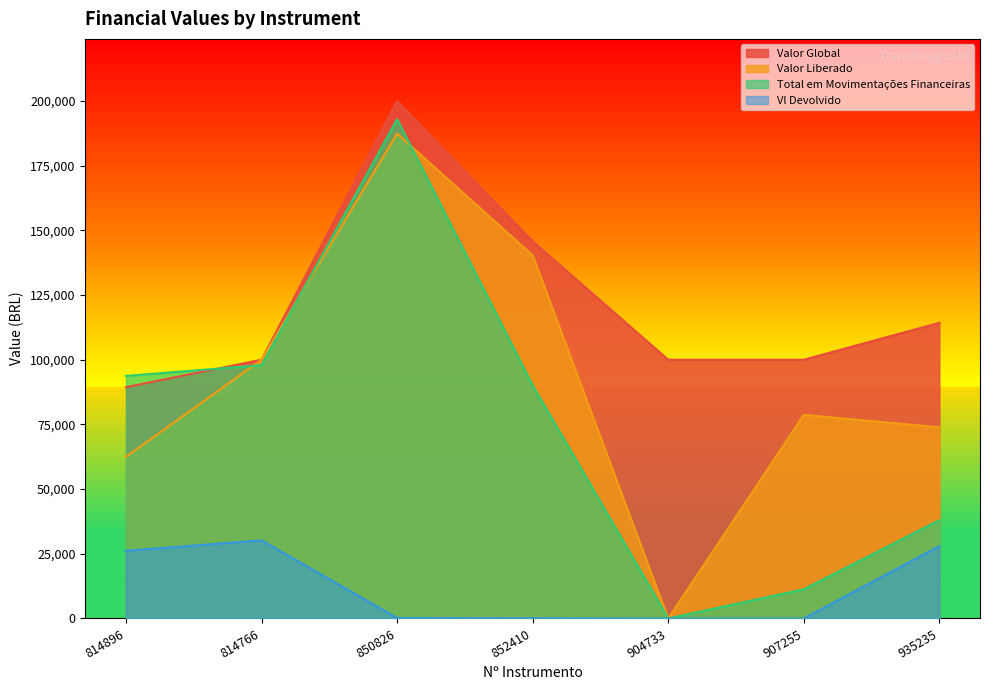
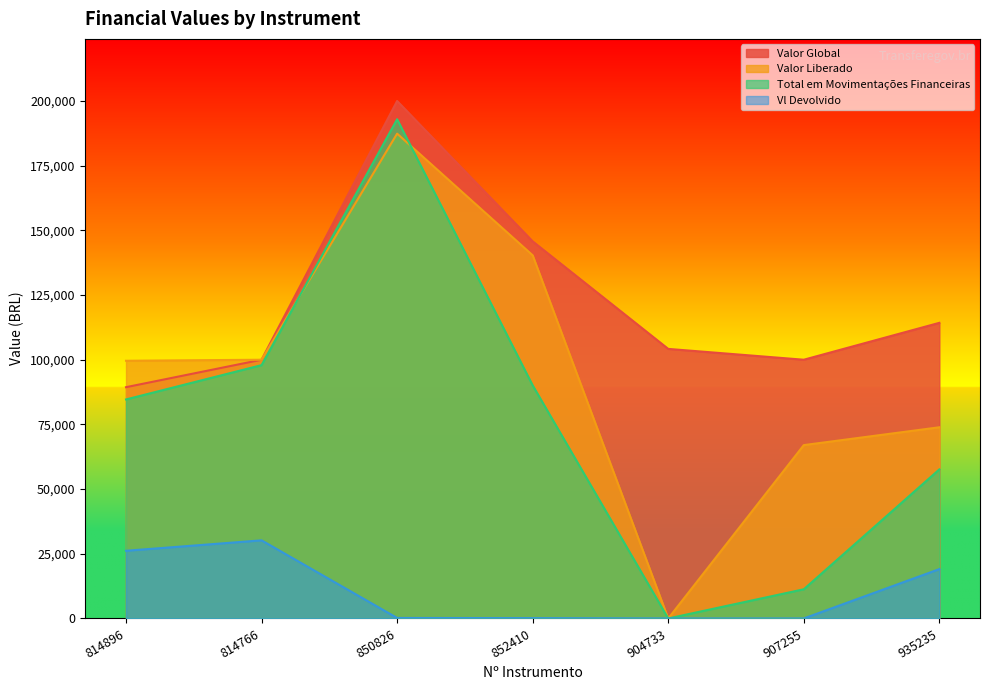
Valor Liberado, 814896: 62,000 -> 100,000
Total em Movimentações Financeiras, 814896: 94,000 -> 85,000
Valor Global, 904733: 100,000 -> 104,000
Valor Liberado, 907255: 79,000 -> 67,000
Total em Movimentações Financeiras, 935235: 38,000 -> 58,000
Vl Devolvido, 935235: 28,000 -> 19,000
